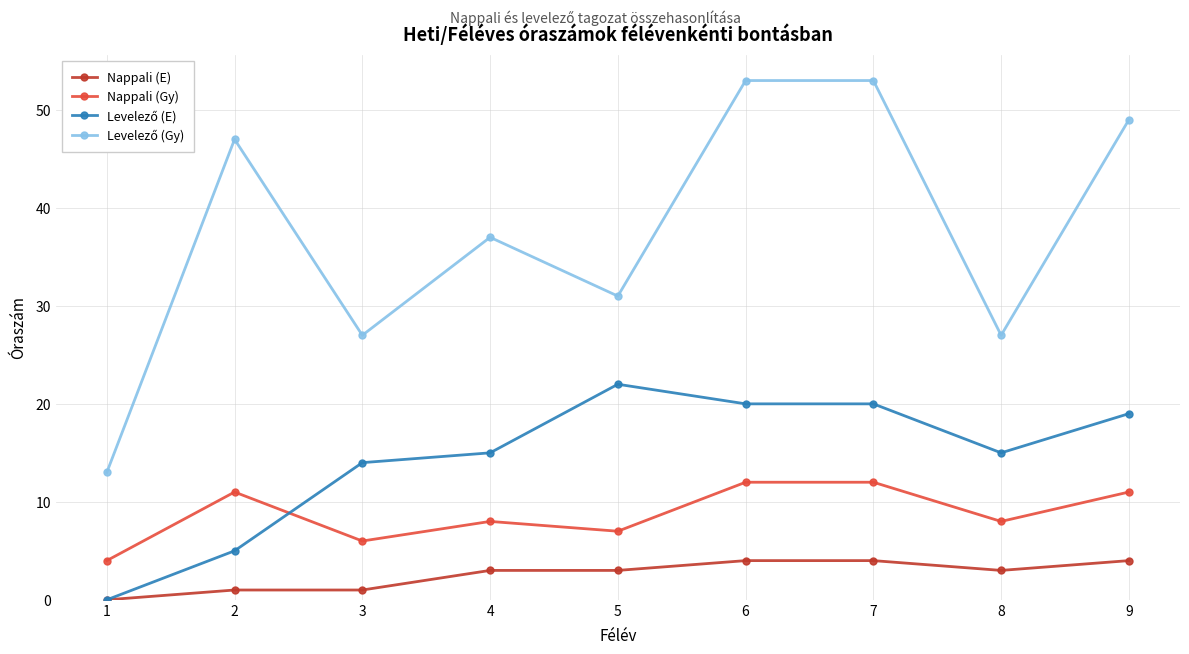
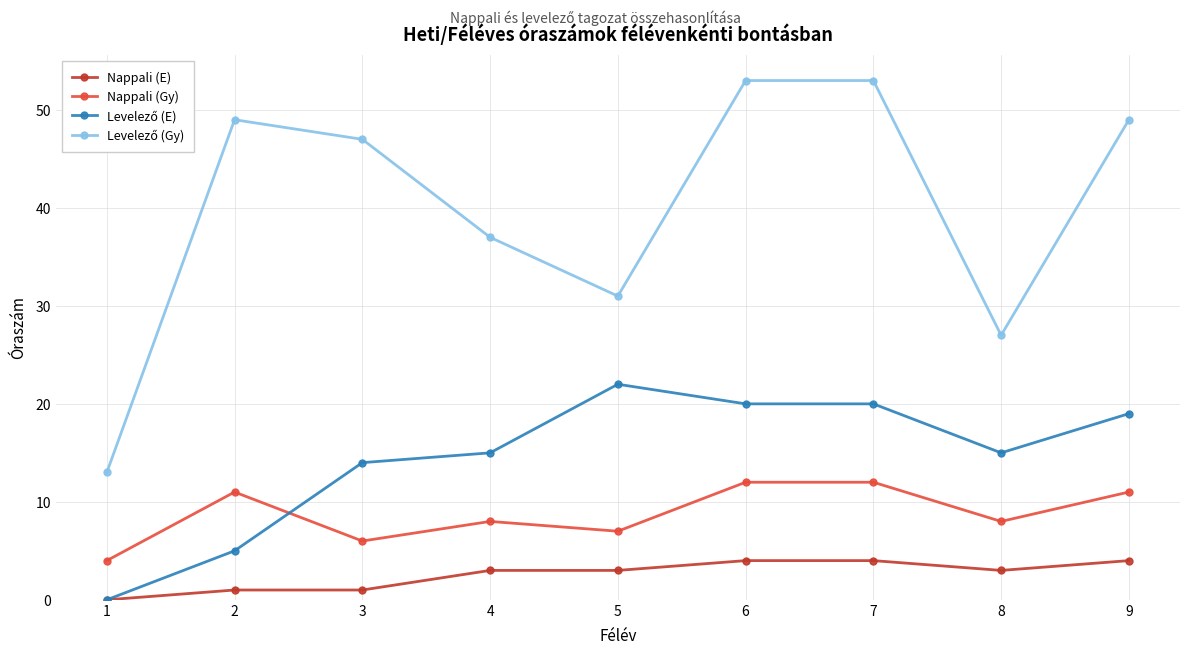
Levelező (Gy), 2: 47 -> 49
Levelező (Gy), 3: 27 -> 47
